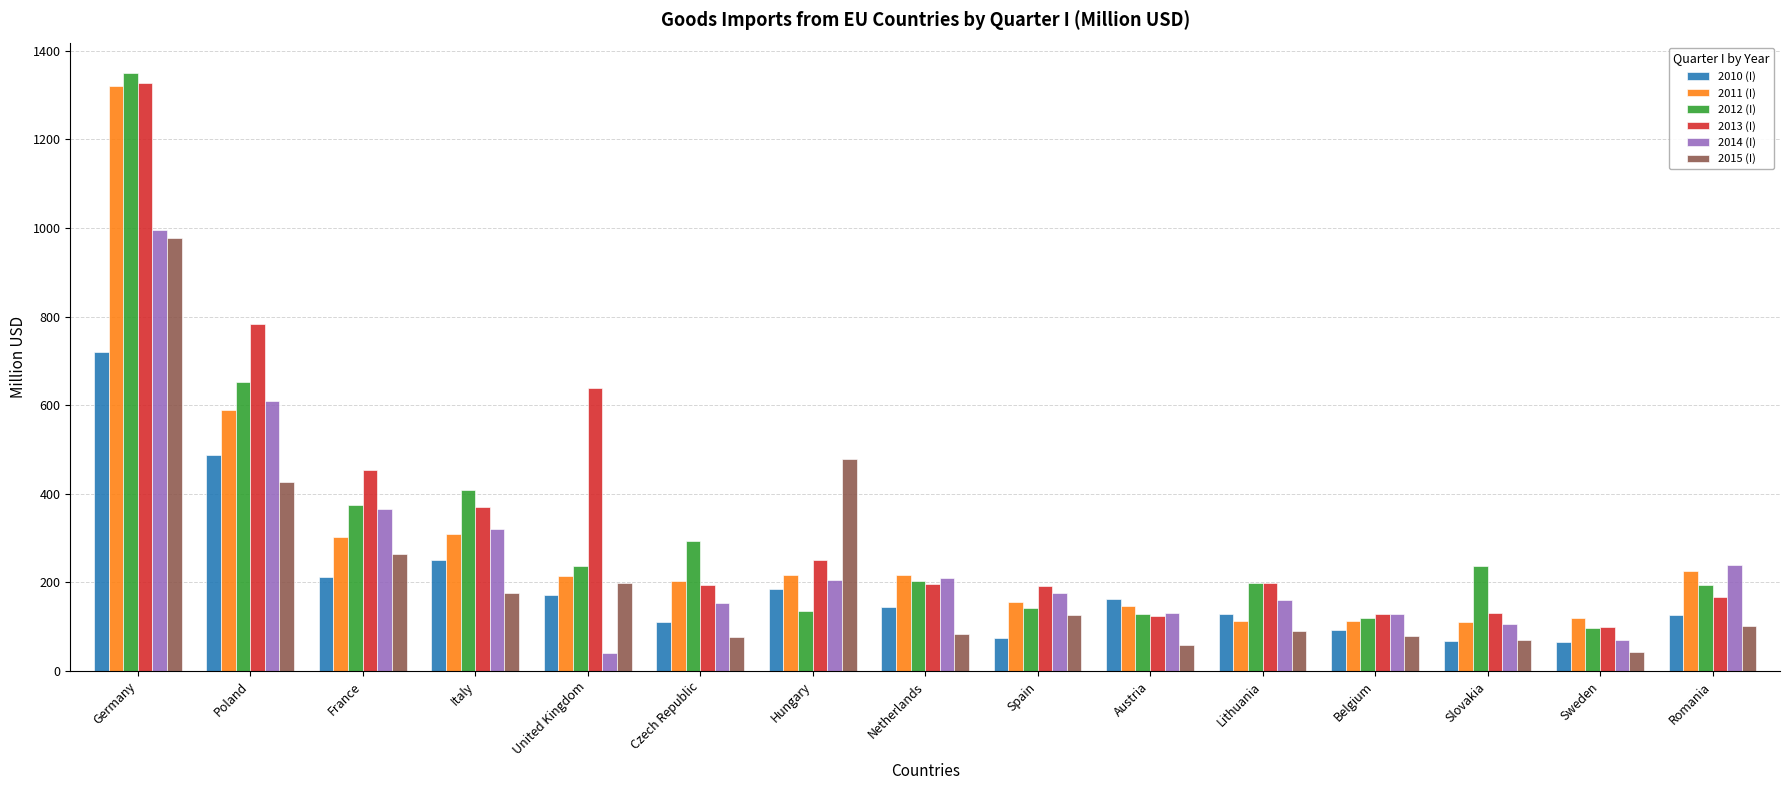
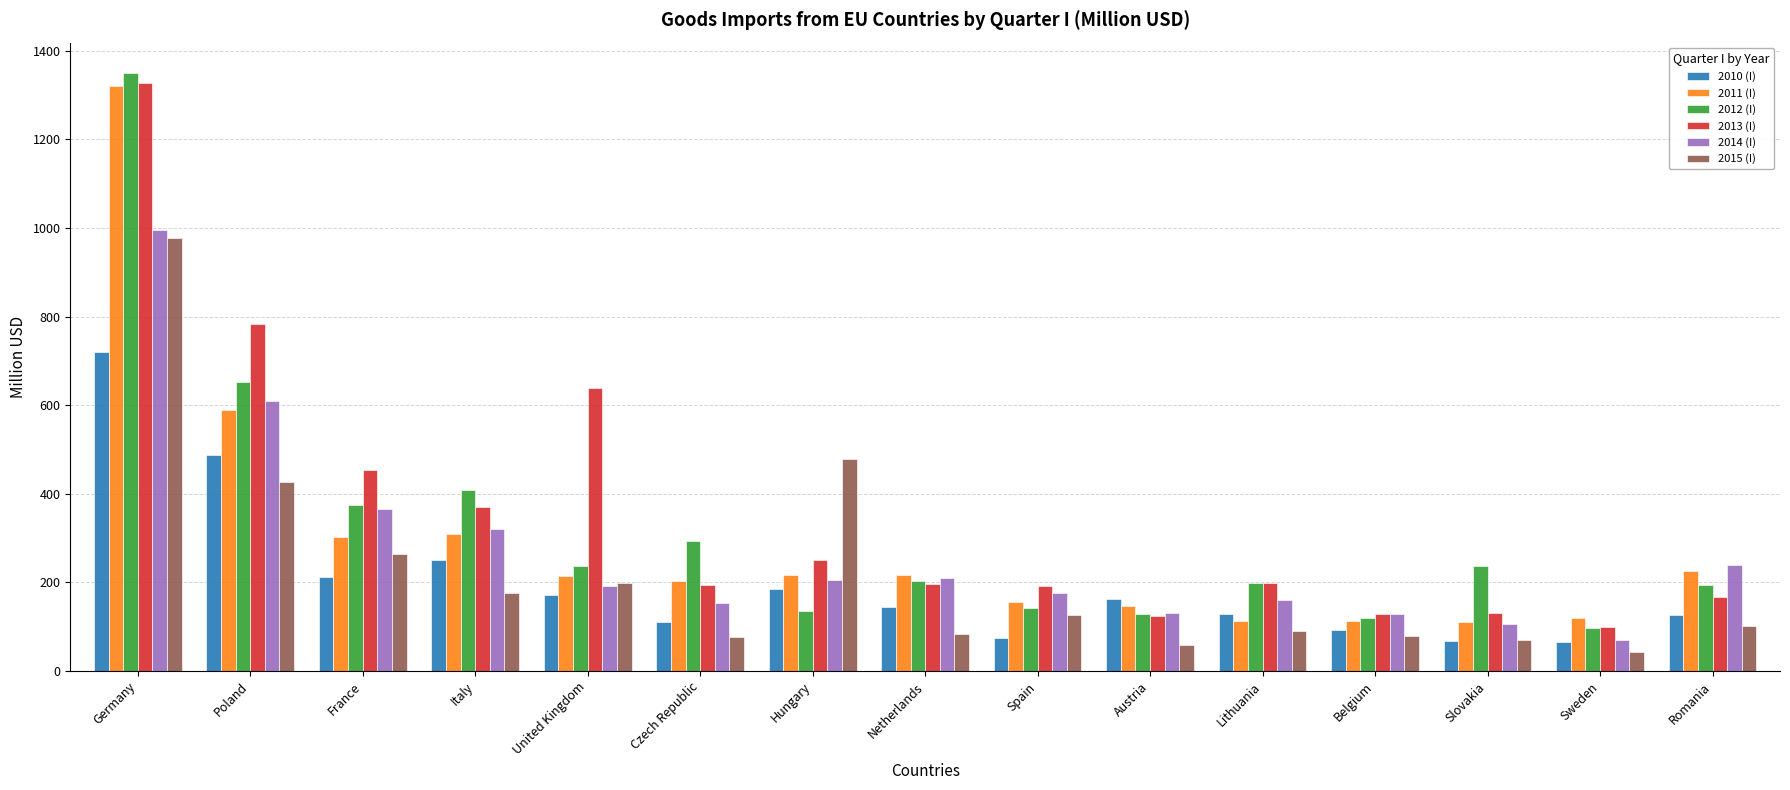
2014 (I), United Kingdom: 40 -> 190
